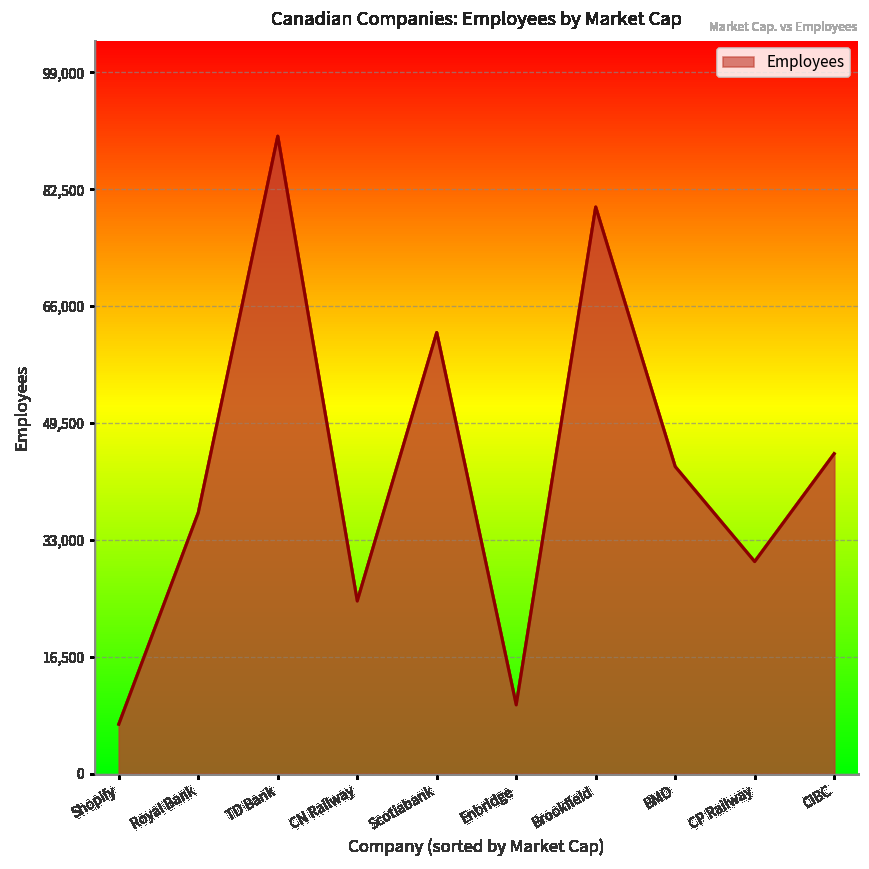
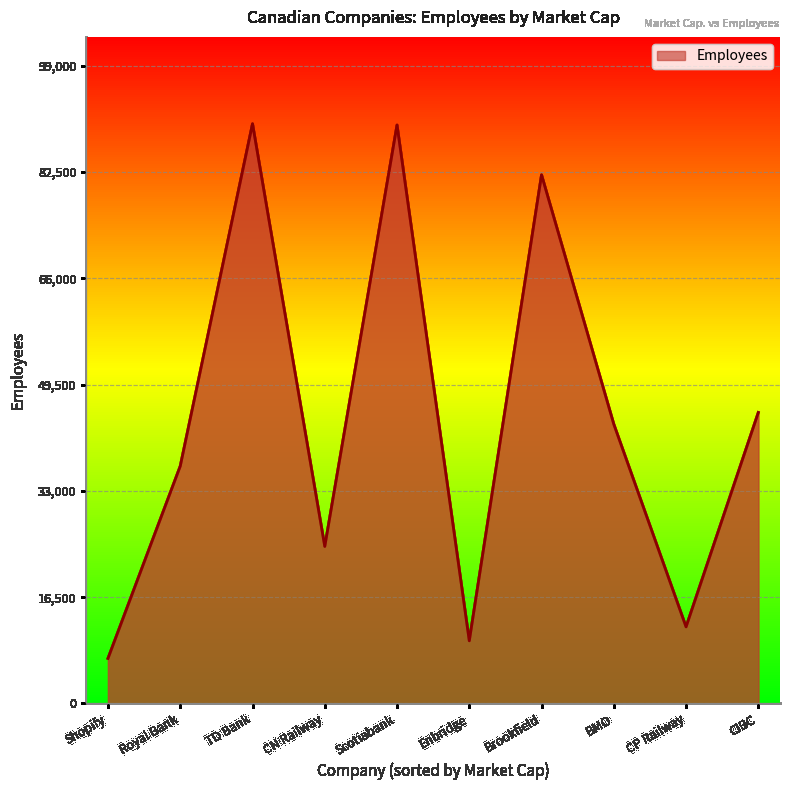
Scotiabank: 62,000 -> 90,000
Brookfield: 80,000 -> 82,000
CP Railway: 30,000 -> 12,000
